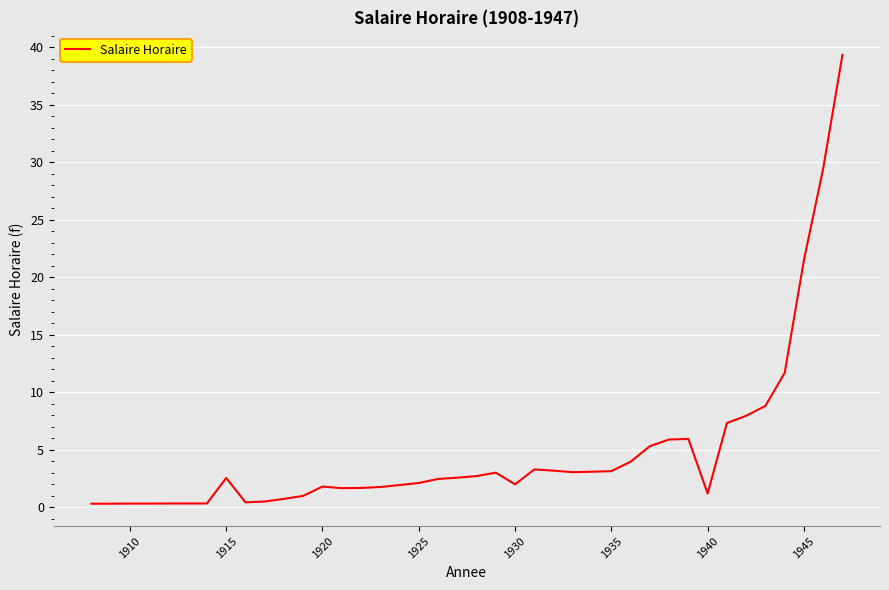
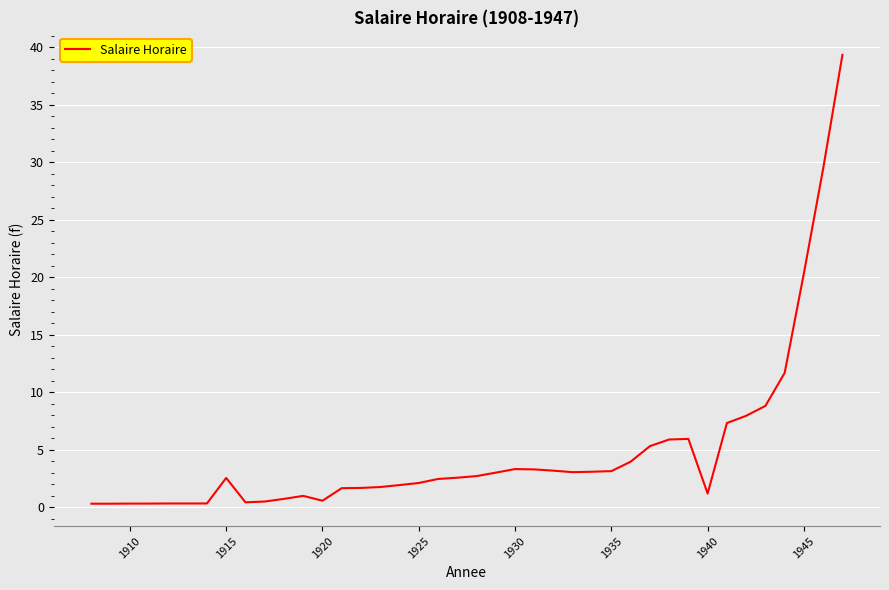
1920: 1.8 -> 0.6
1930: 2.0 -> 3.3
1945: 21.5 -> 20.4
